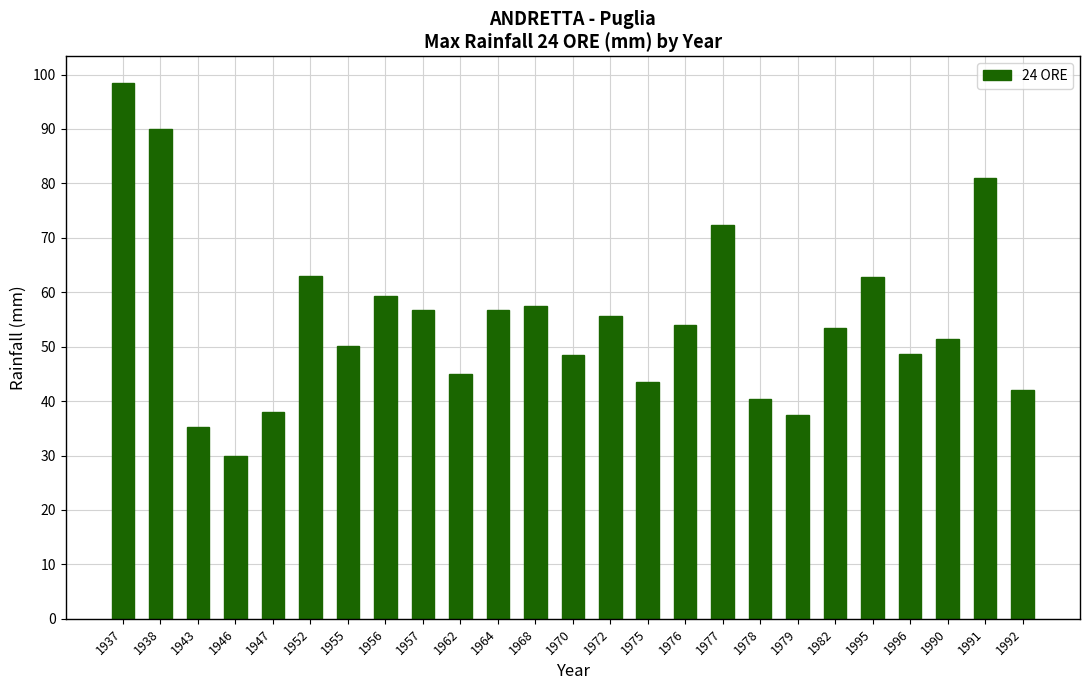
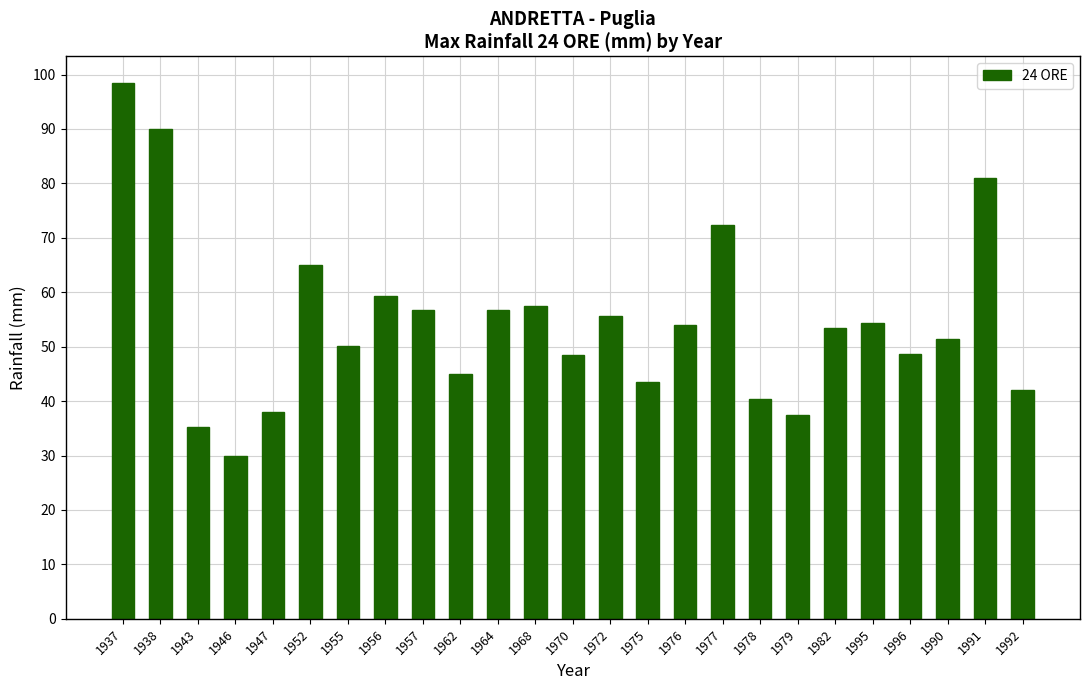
1952: 63 -> 65
1995: 63 -> 54
